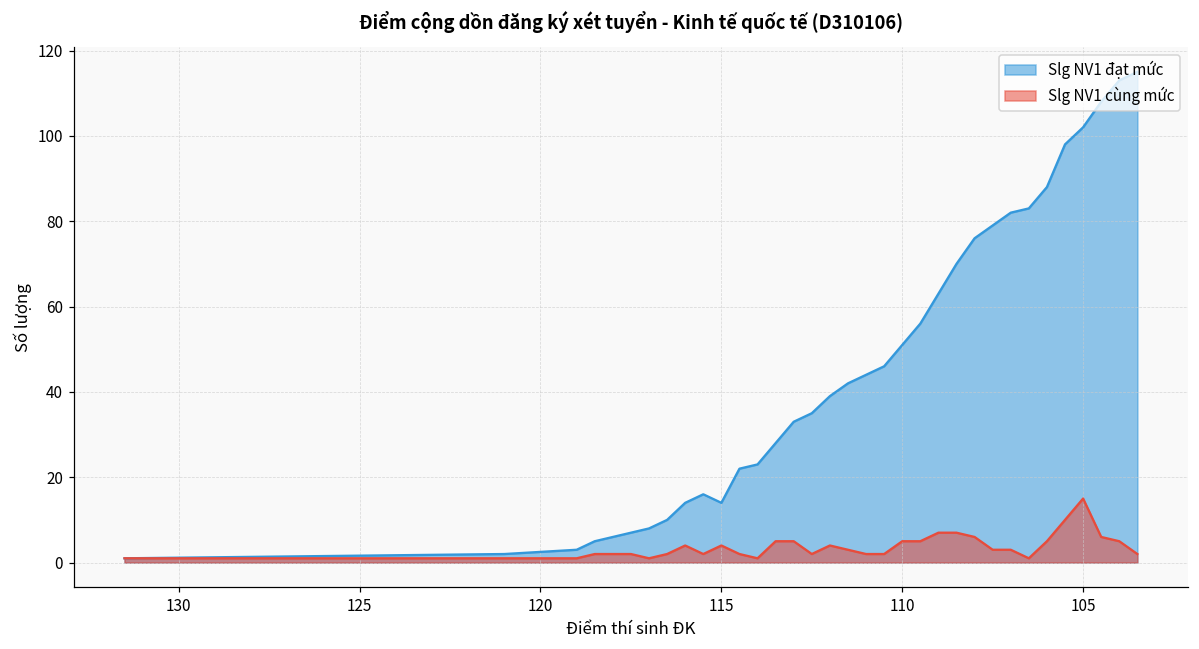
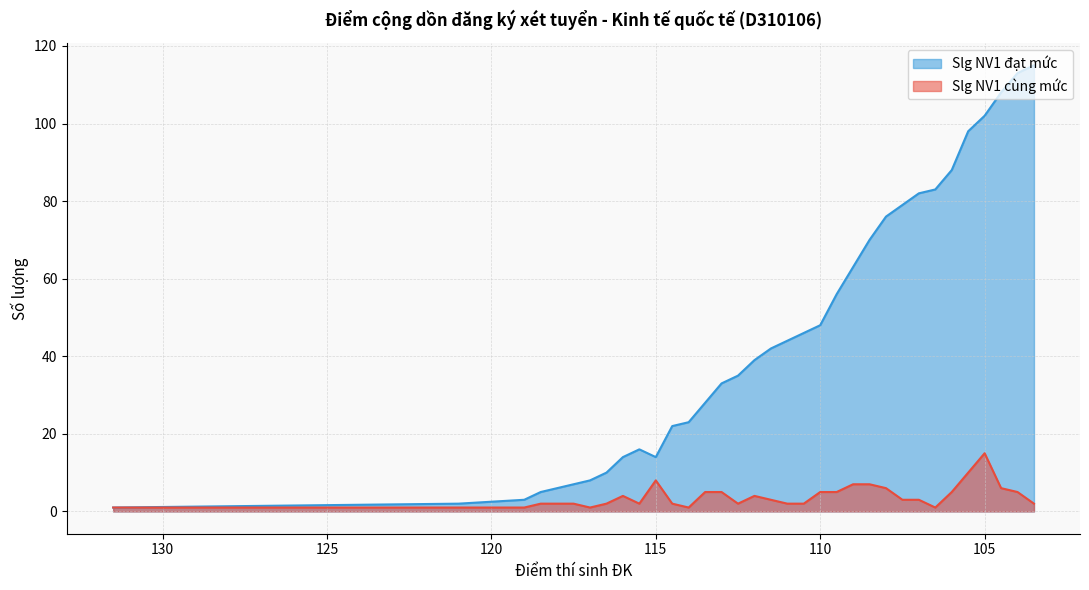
Slg NV1 cùng mức, 115: 4 -> 8
Slg NV1 đạt mức, 110: 51 -> 48
